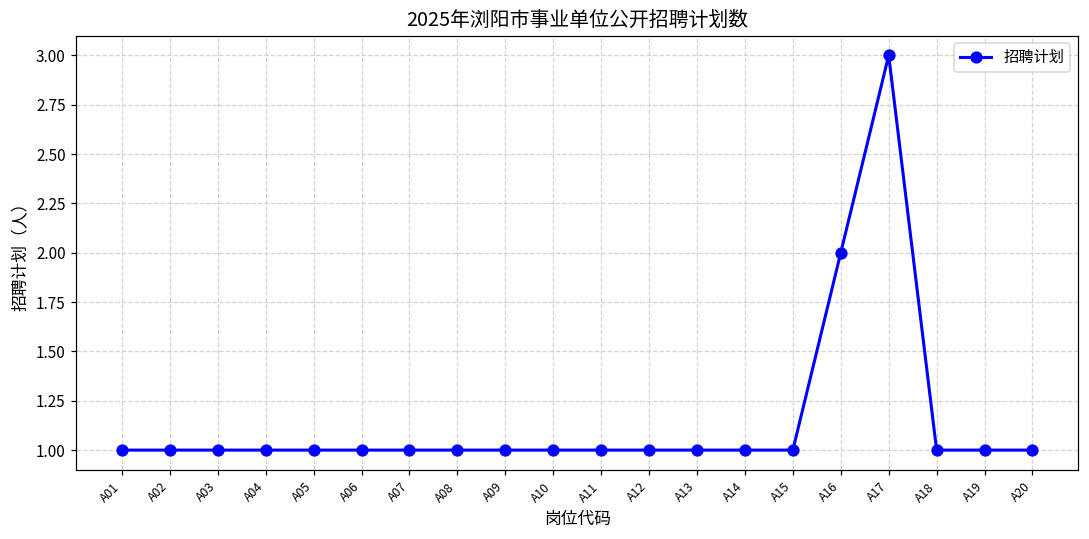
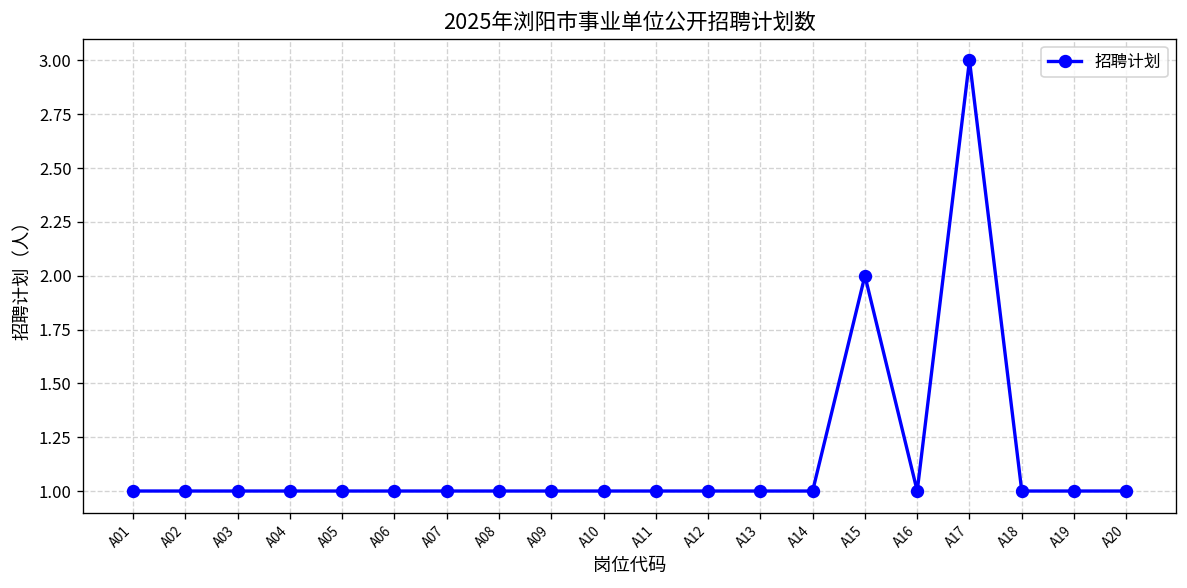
A15: 1 -> 2
A16: 2 -> 1
